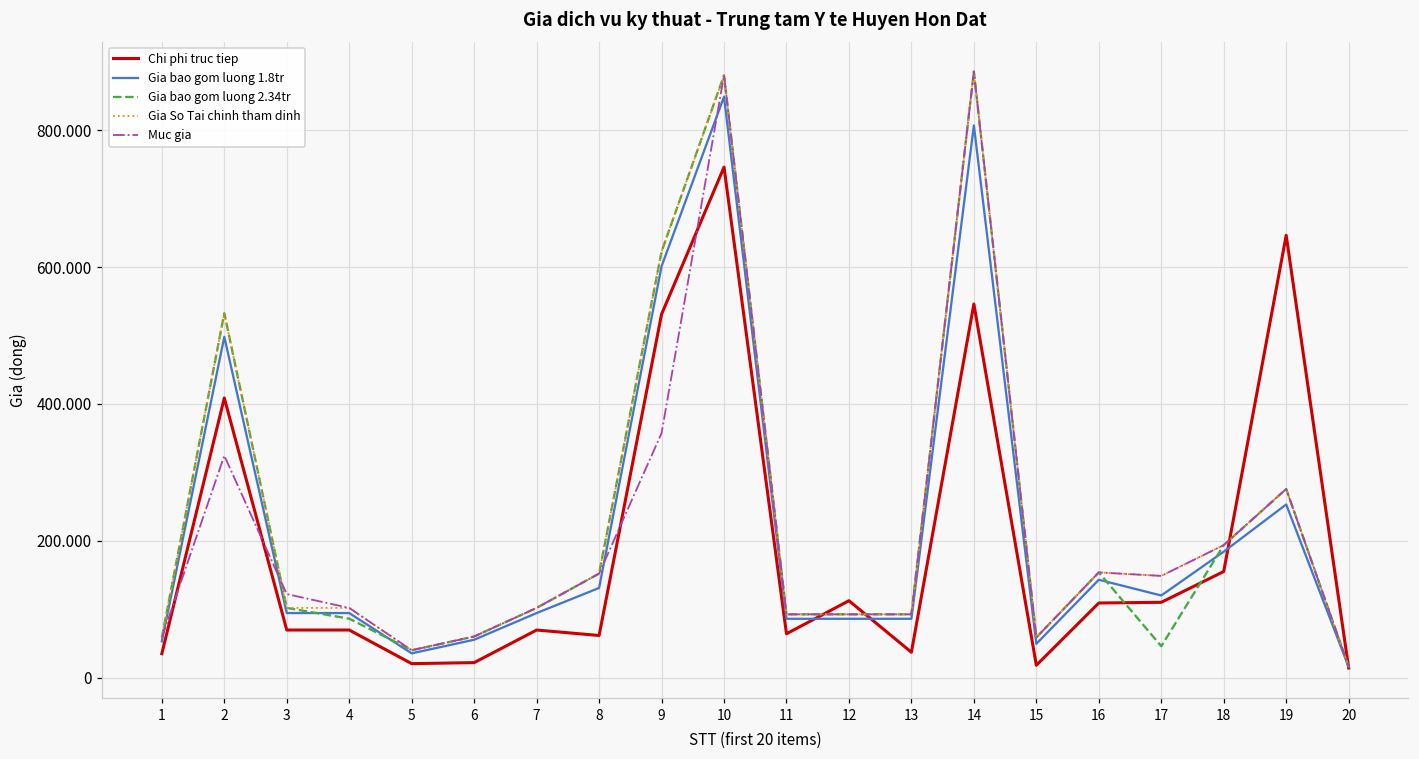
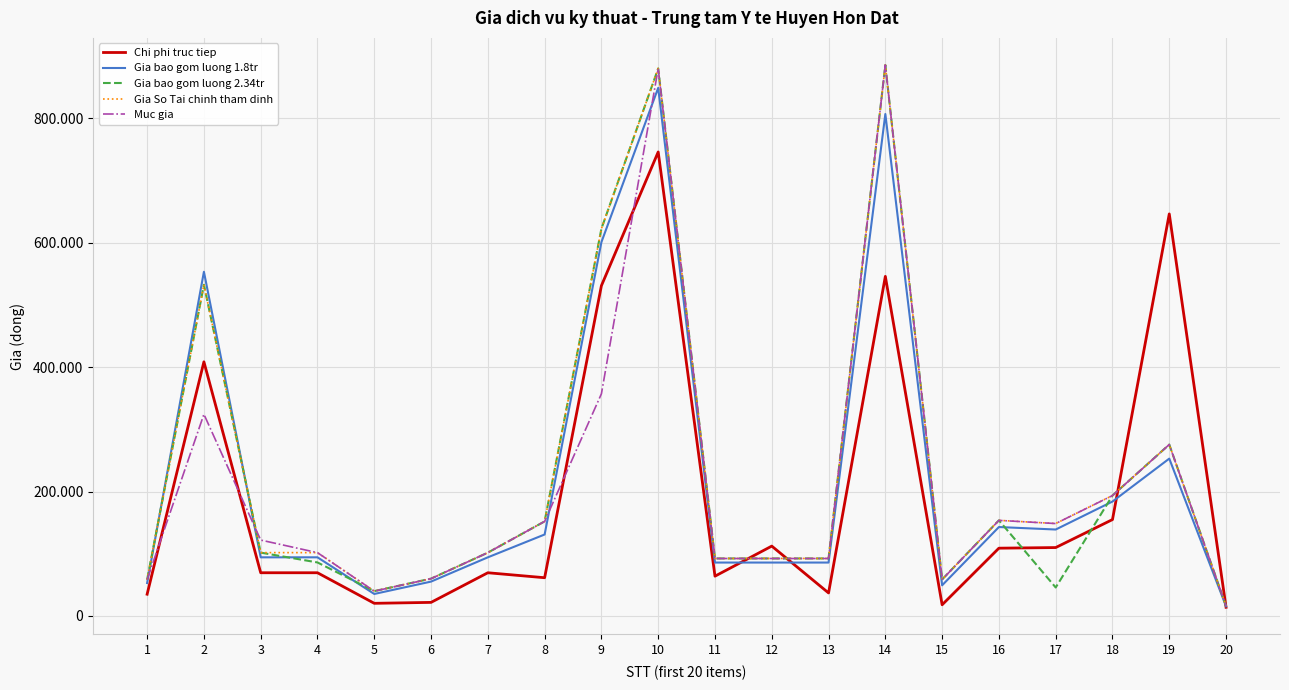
Gia bao gom luong 1.8tr, 2: 500 -> 550
Gia bao gom luong 1.8tr, 17: 120 -> 140
